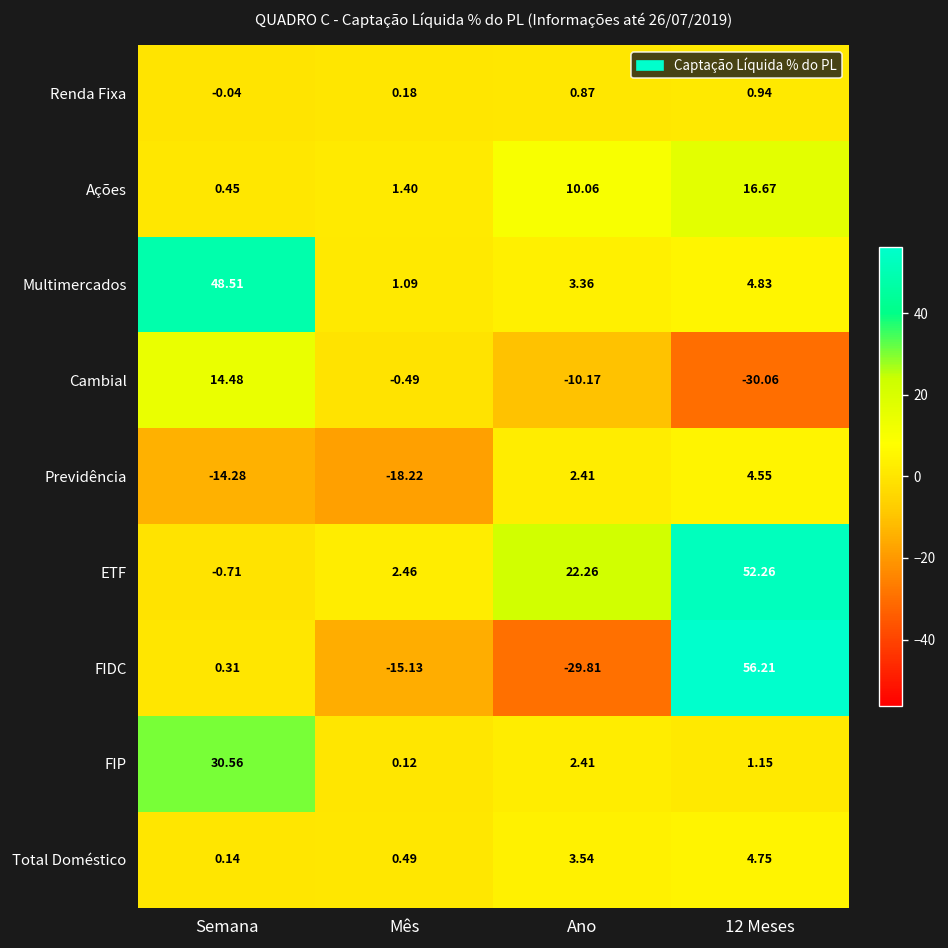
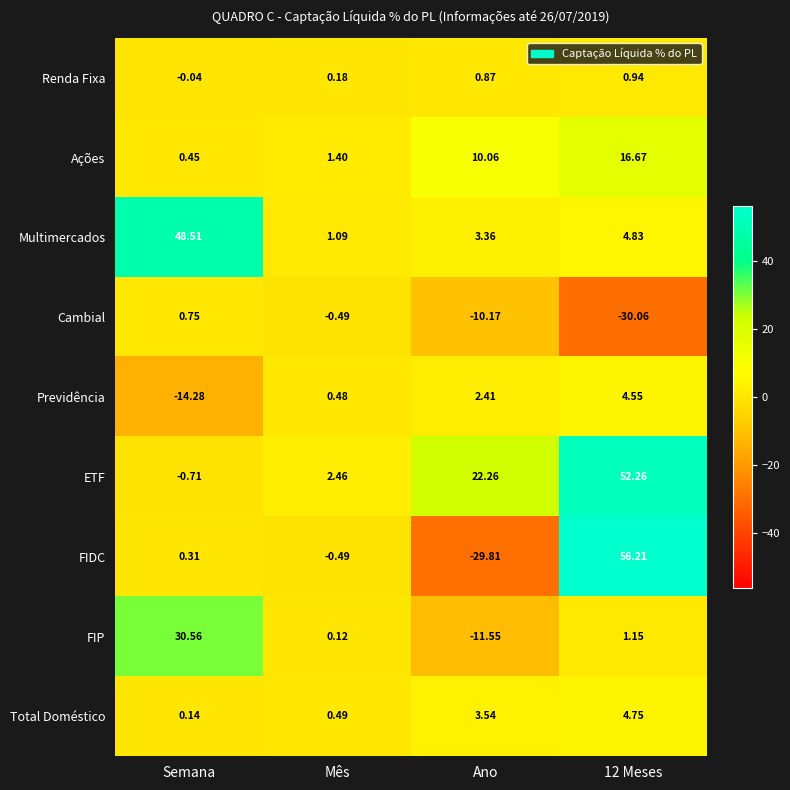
Cambial, Semana: 14.48 -> 0.75
Previdência, Mês: -18.22 -> 0.48
FIDC, Mês: -15.13 -> -0.49
FIP, Ano: 2.41 -> -11.55
